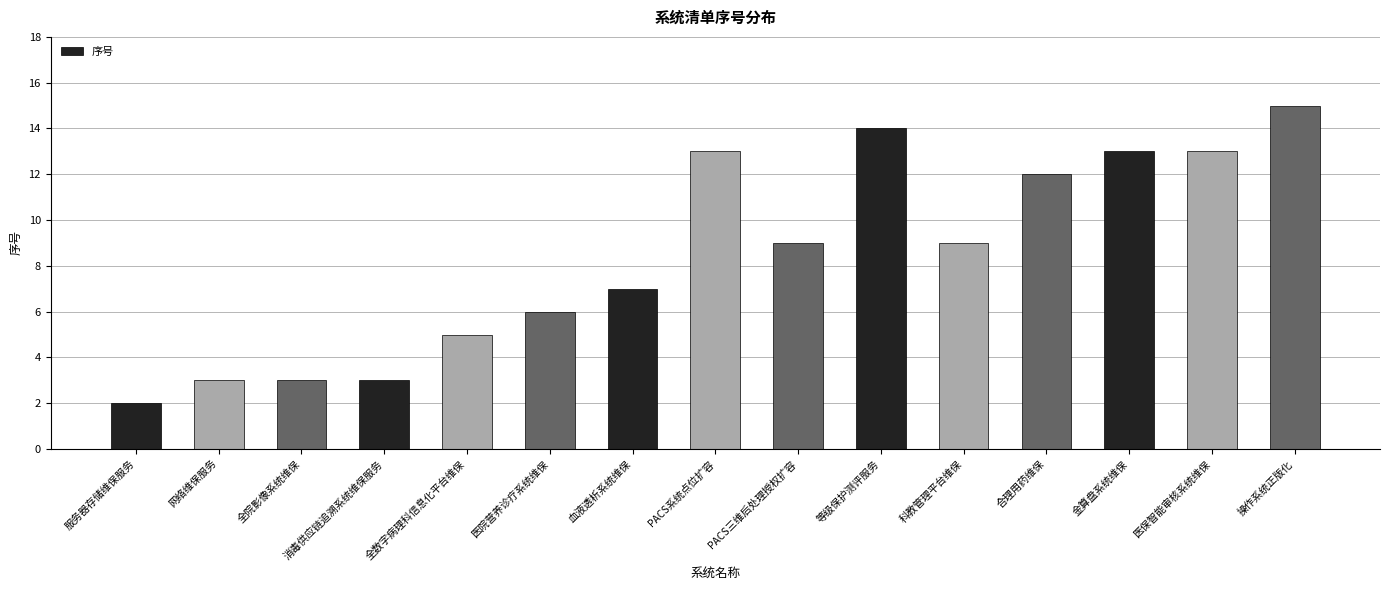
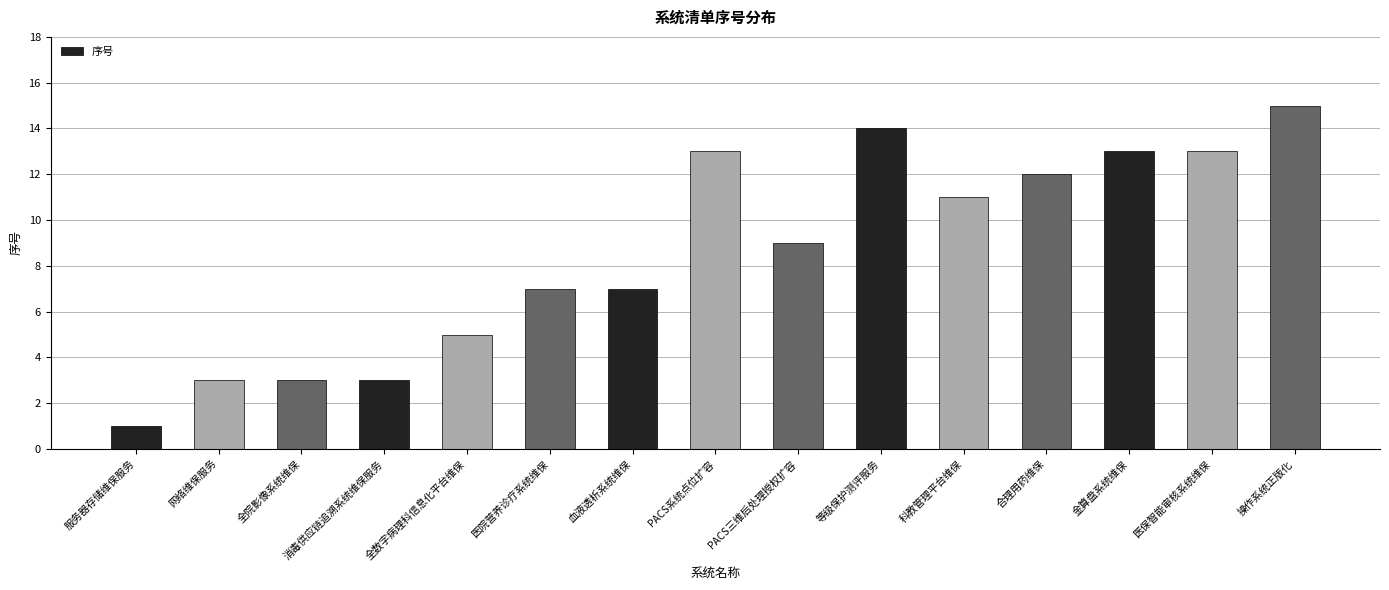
服务器存储维保服务: 2 -> 1
医院营养诊疗系统维保: 6 -> 7
科教管理平台维保: 9 -> 11
